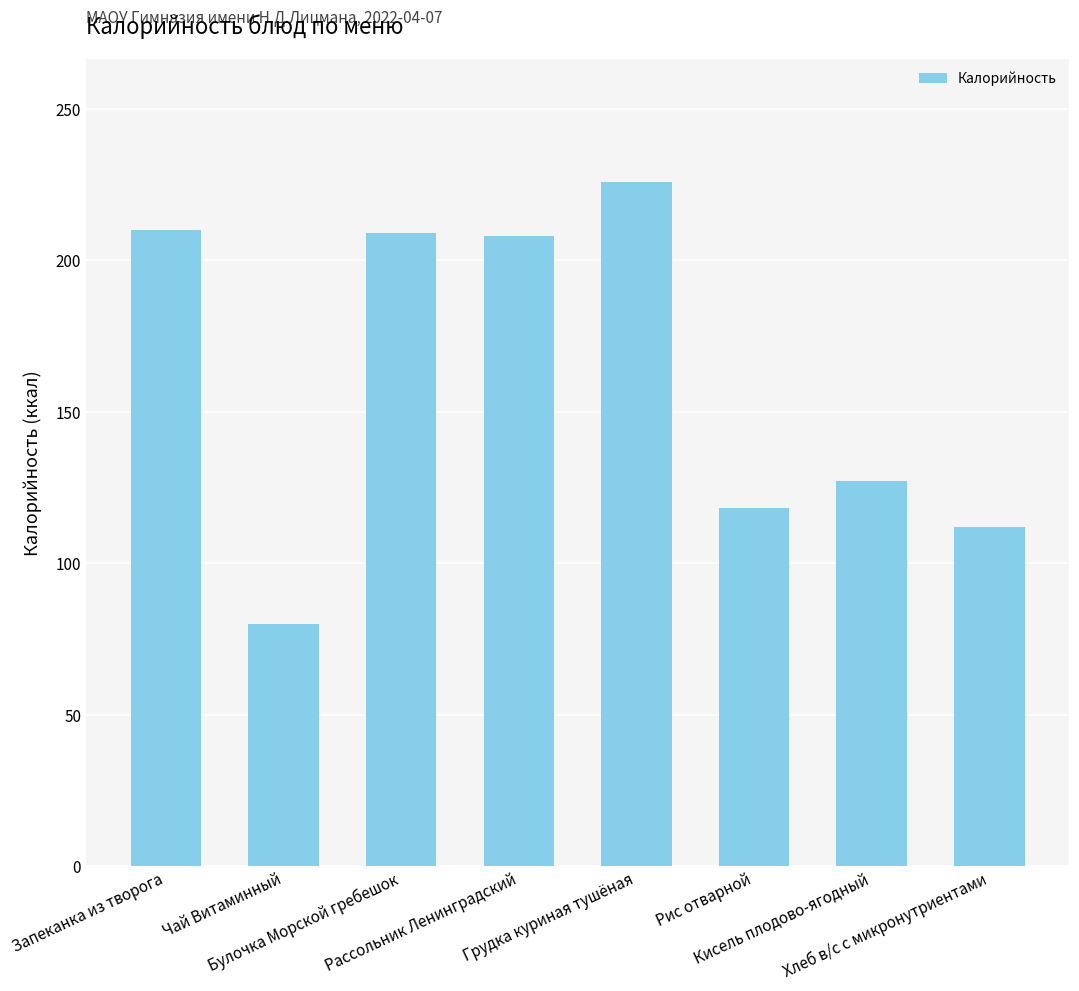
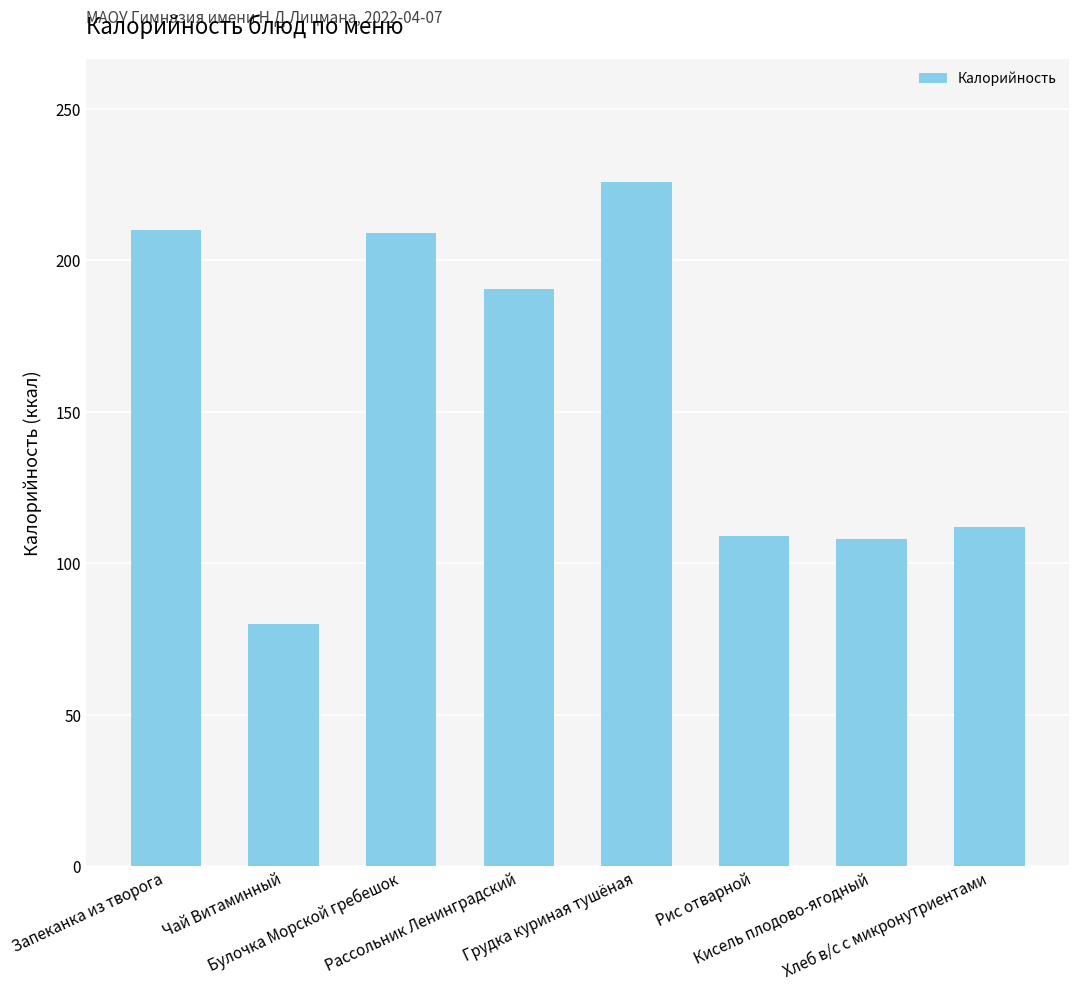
Рассольник Ленинградский: 208 -> 190
Рис отварной: 118 -> 109
Кисель плодово-ягодный: 127 -> 108
